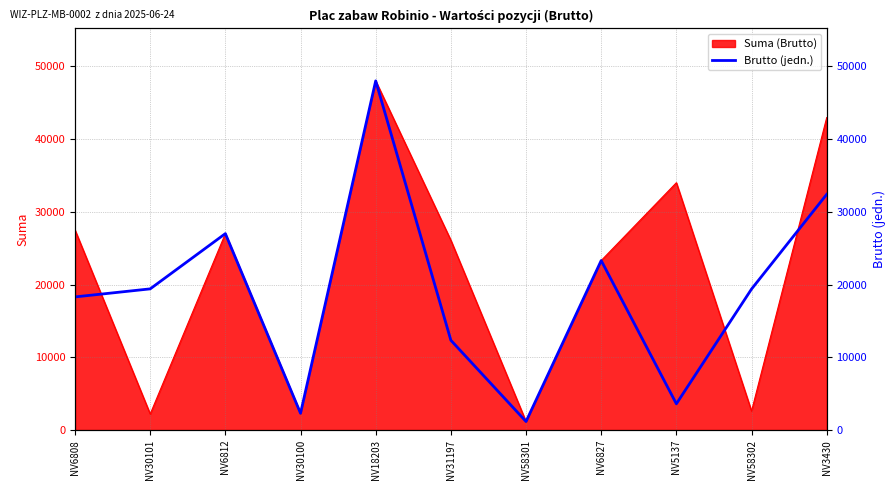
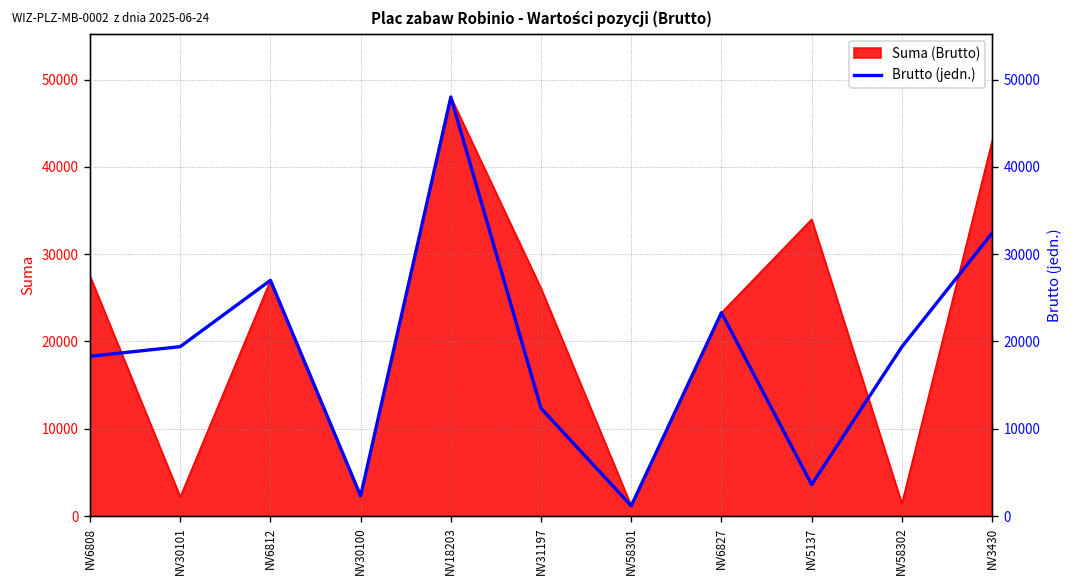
Suma (Brutto), NV58302: 3000 -> 1000
